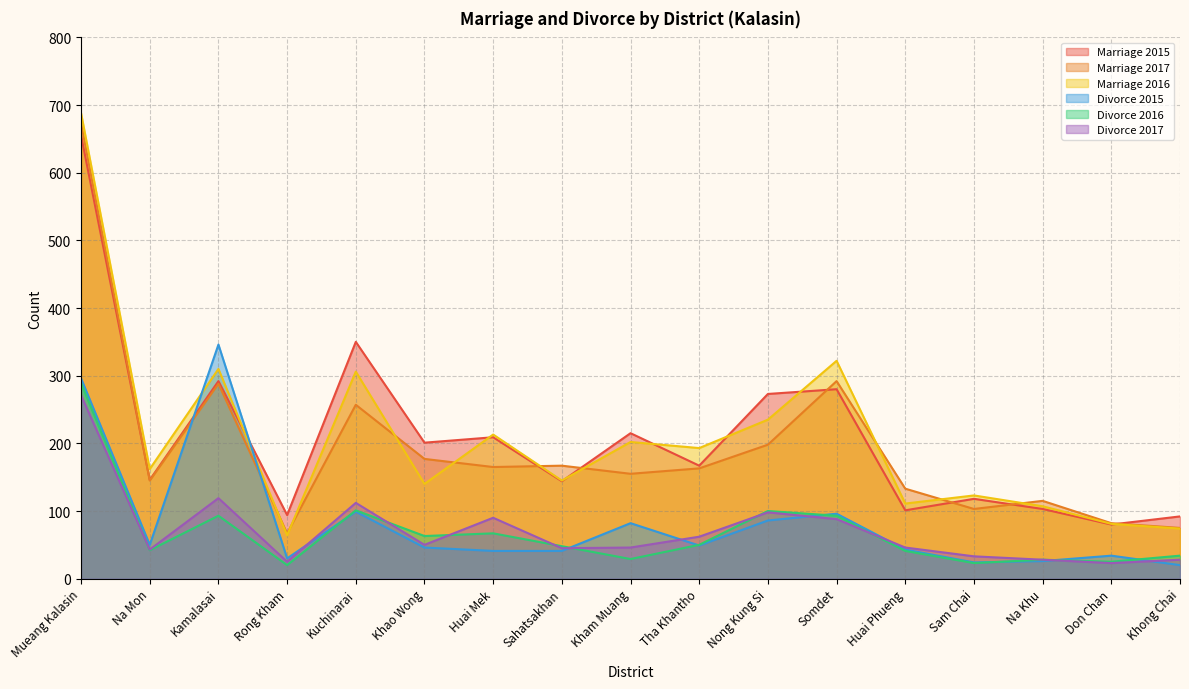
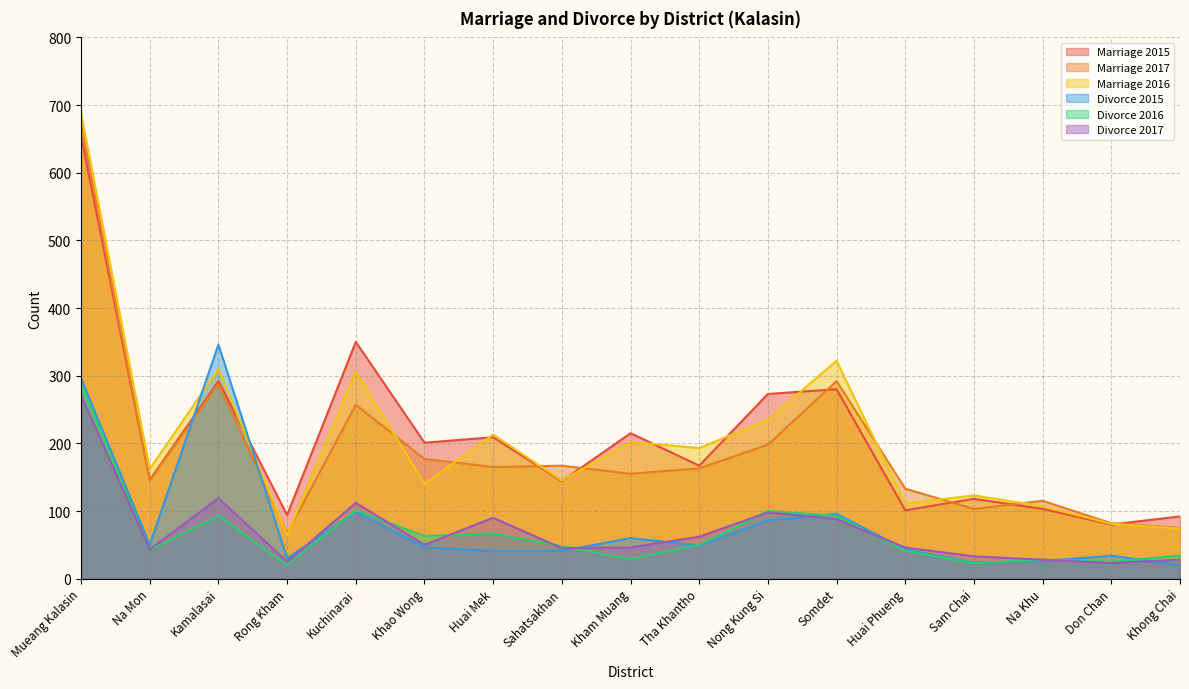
Divorce 2015, Kham Muang: 80 -> 60
